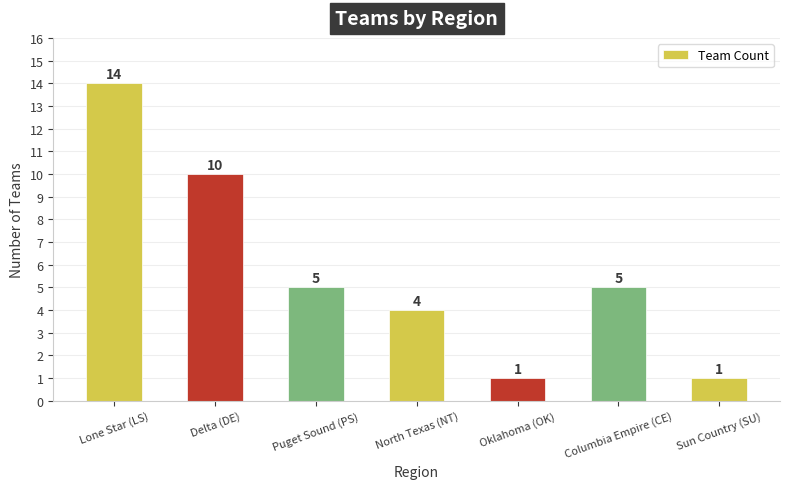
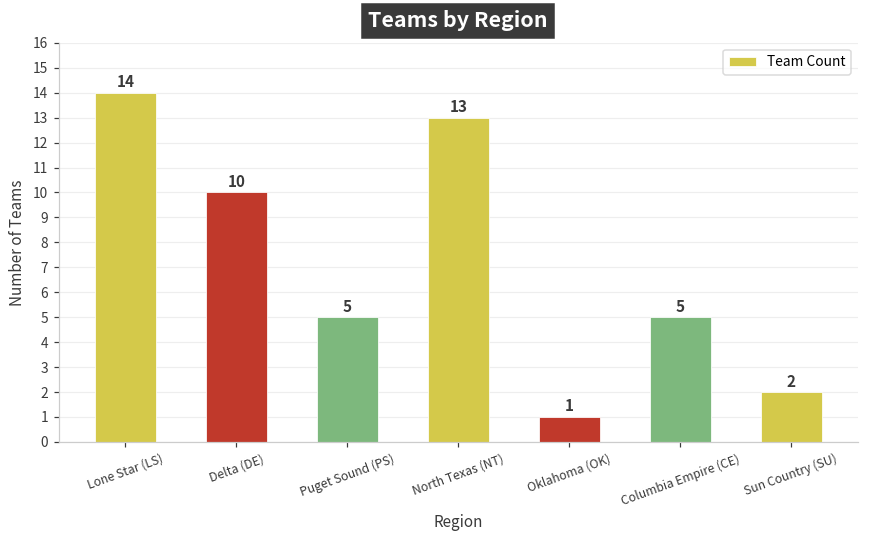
North Texas (NT): 4 -> 13
Sun Country (SU): 1 -> 2
